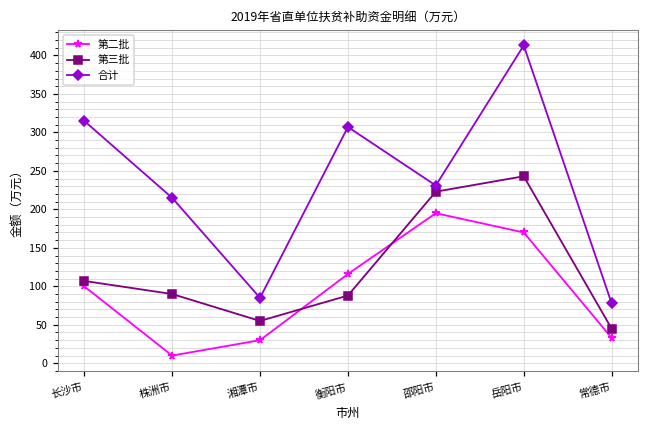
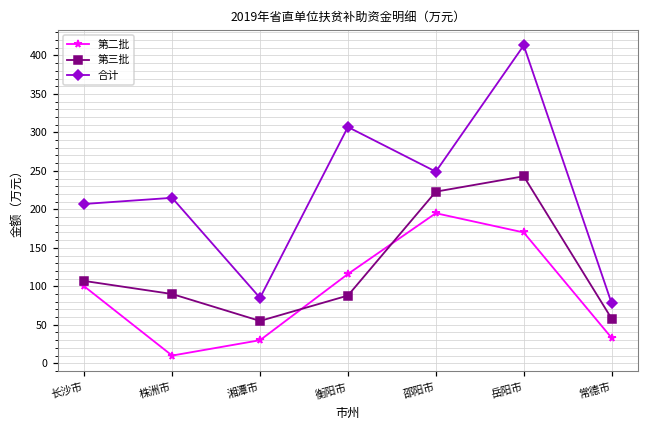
合计, 长沙市: 320 -> 210
合计, 邵阳市: 230 -> 250
第三批, 常德市: 50 -> 60
